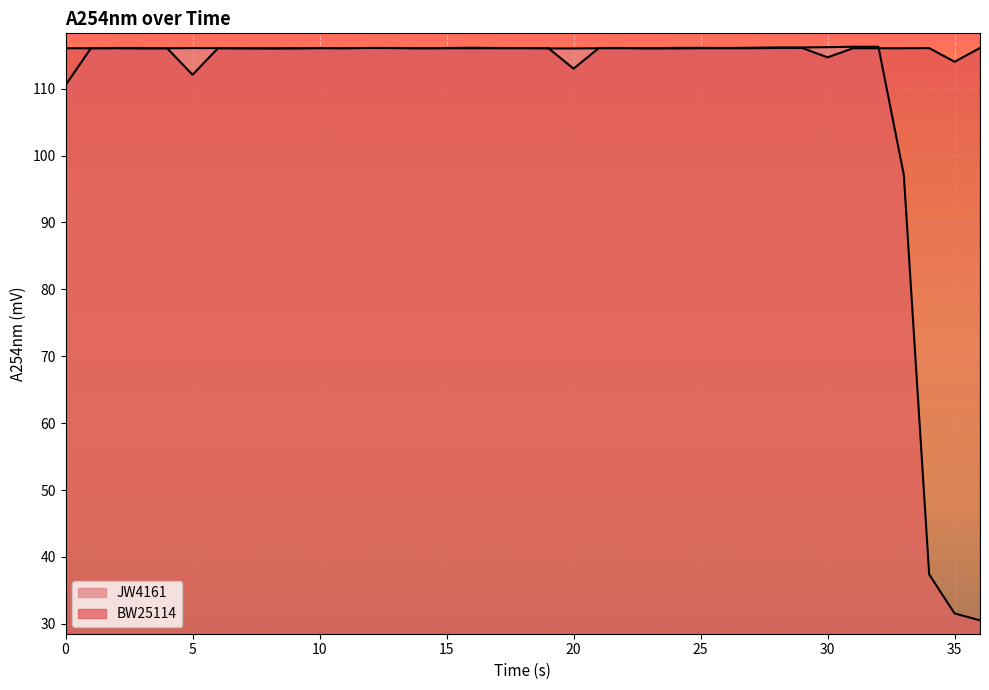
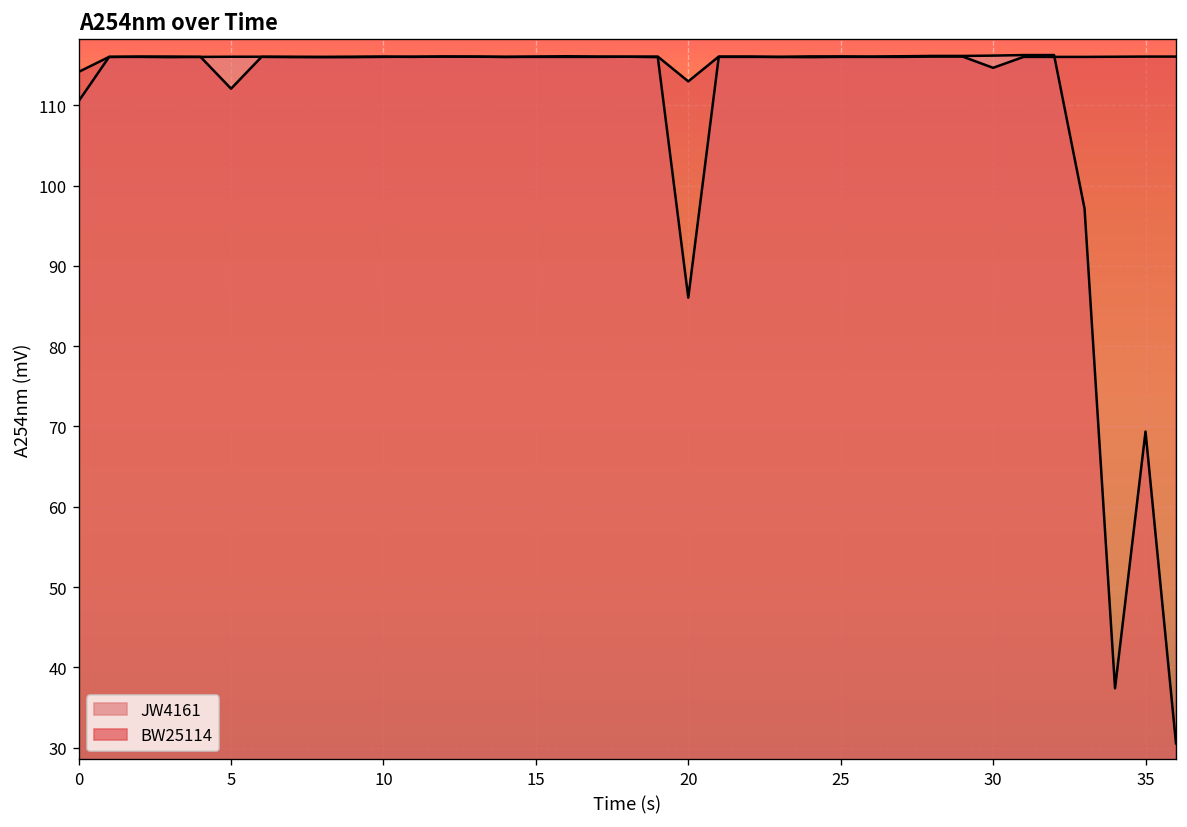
BW25114, 0: 116 -> 114
JW4161, 20: 116 -> 86
JW4161, 35: 32 -> 69
BW25114, 35: 114 -> 116
